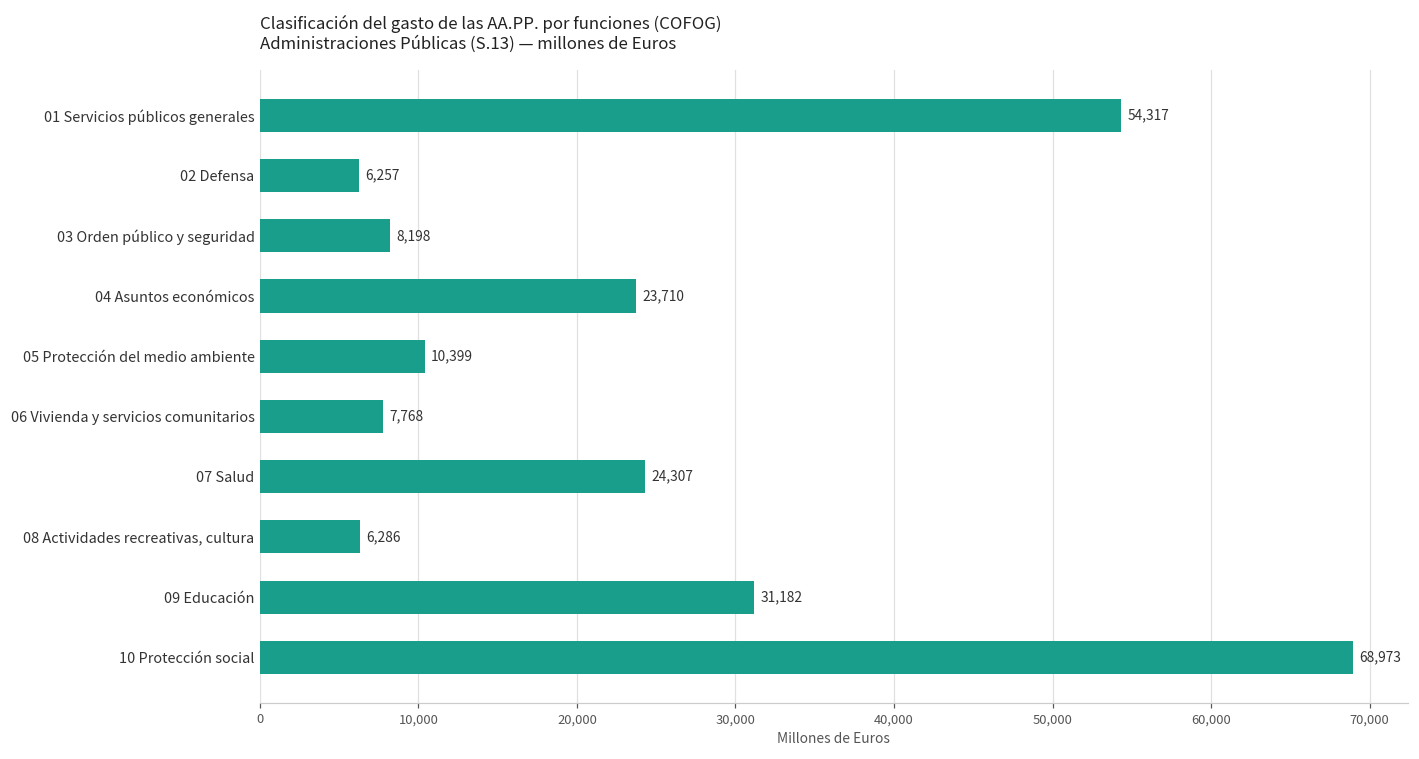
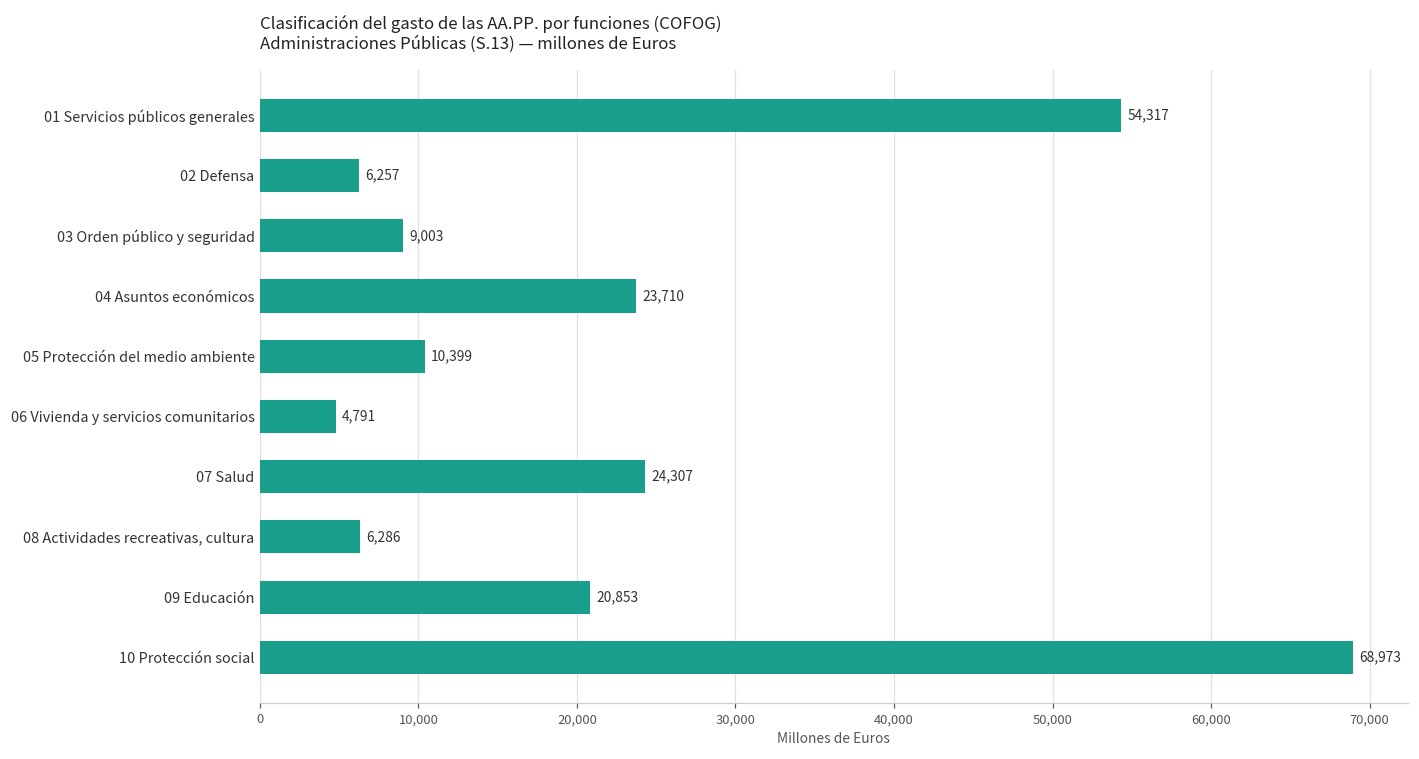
03 Orden público y seguridad: 8,198 -> 9,003
06 Vivienda y servicios comunitarios: 7,768 -> 4,791
09 Educación: 31,182 -> 20,853
